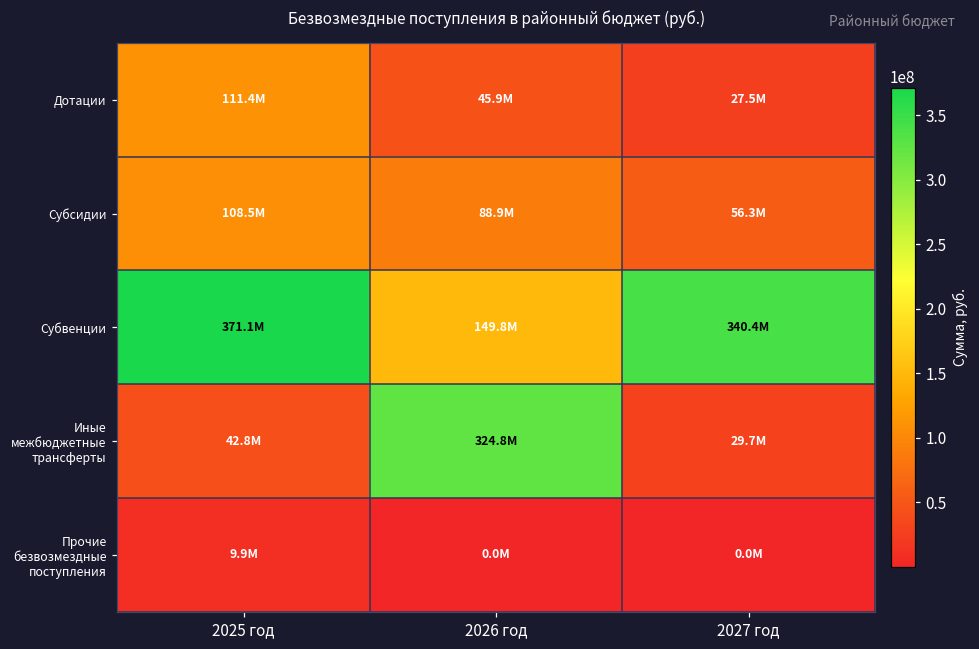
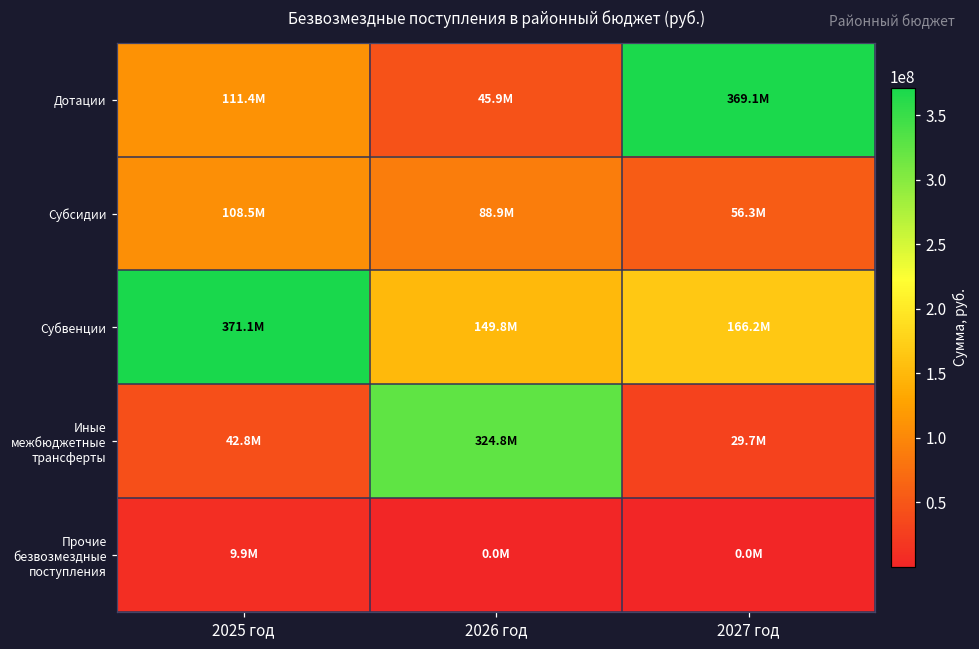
Дотации, 2027 год: 27.5M -> 369.1M
Субвенции, 2027 год: 340.4M -> 166.2M
